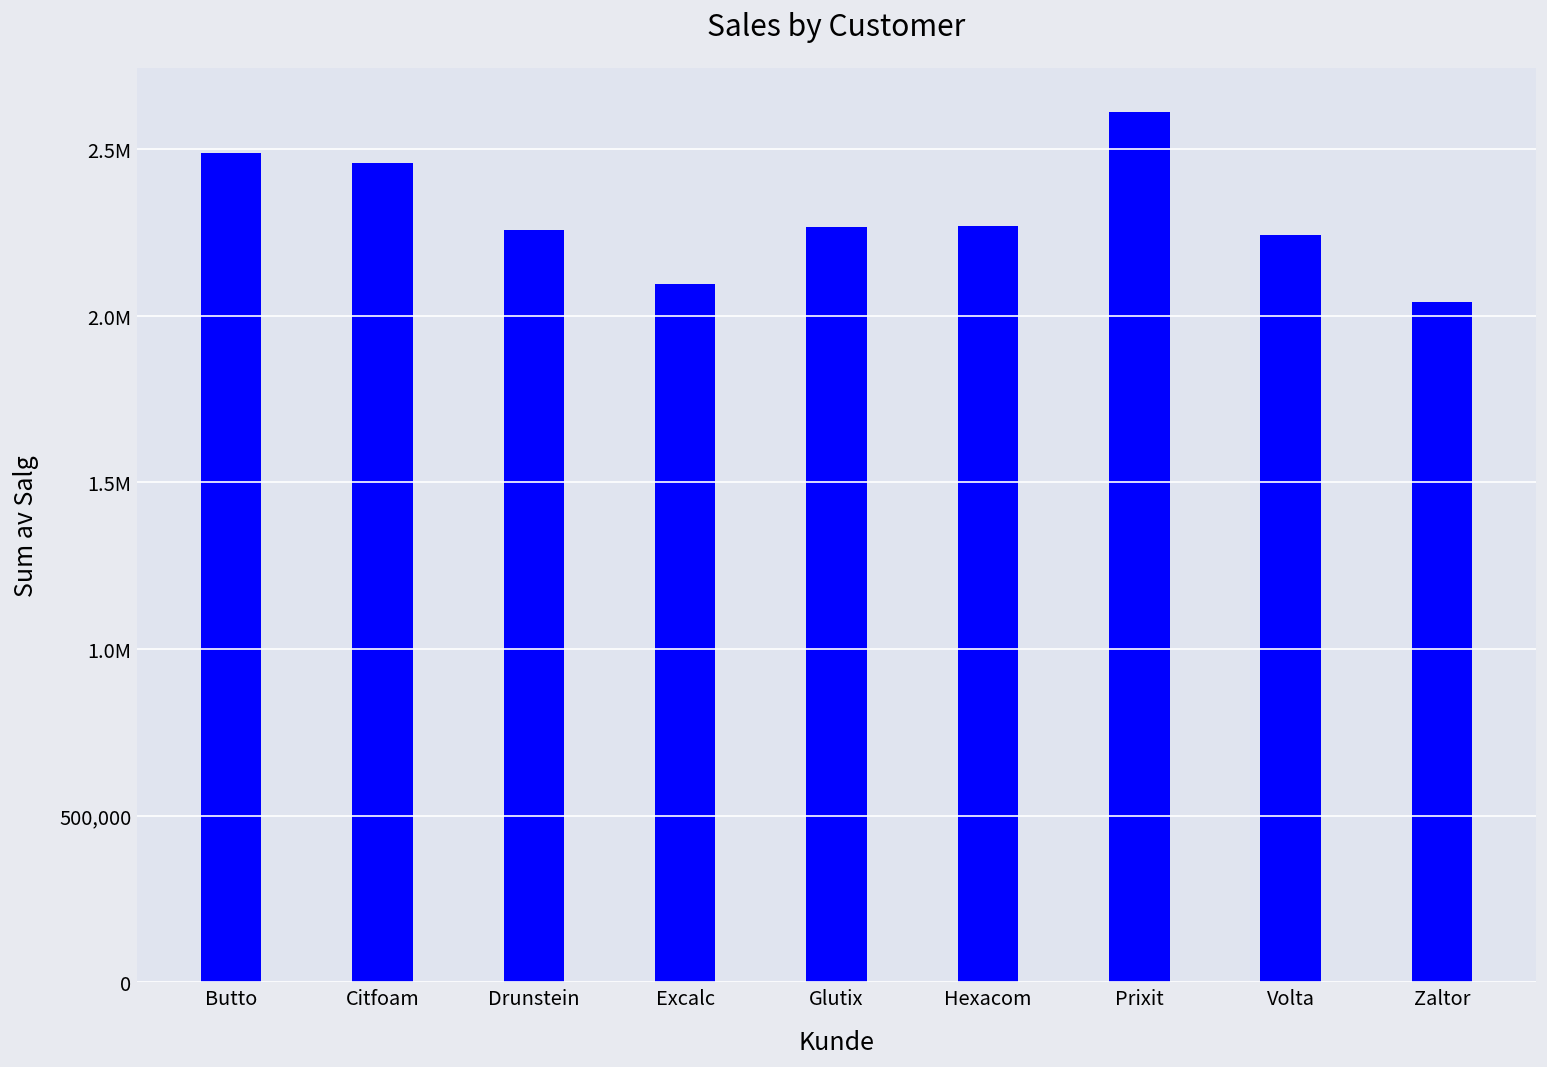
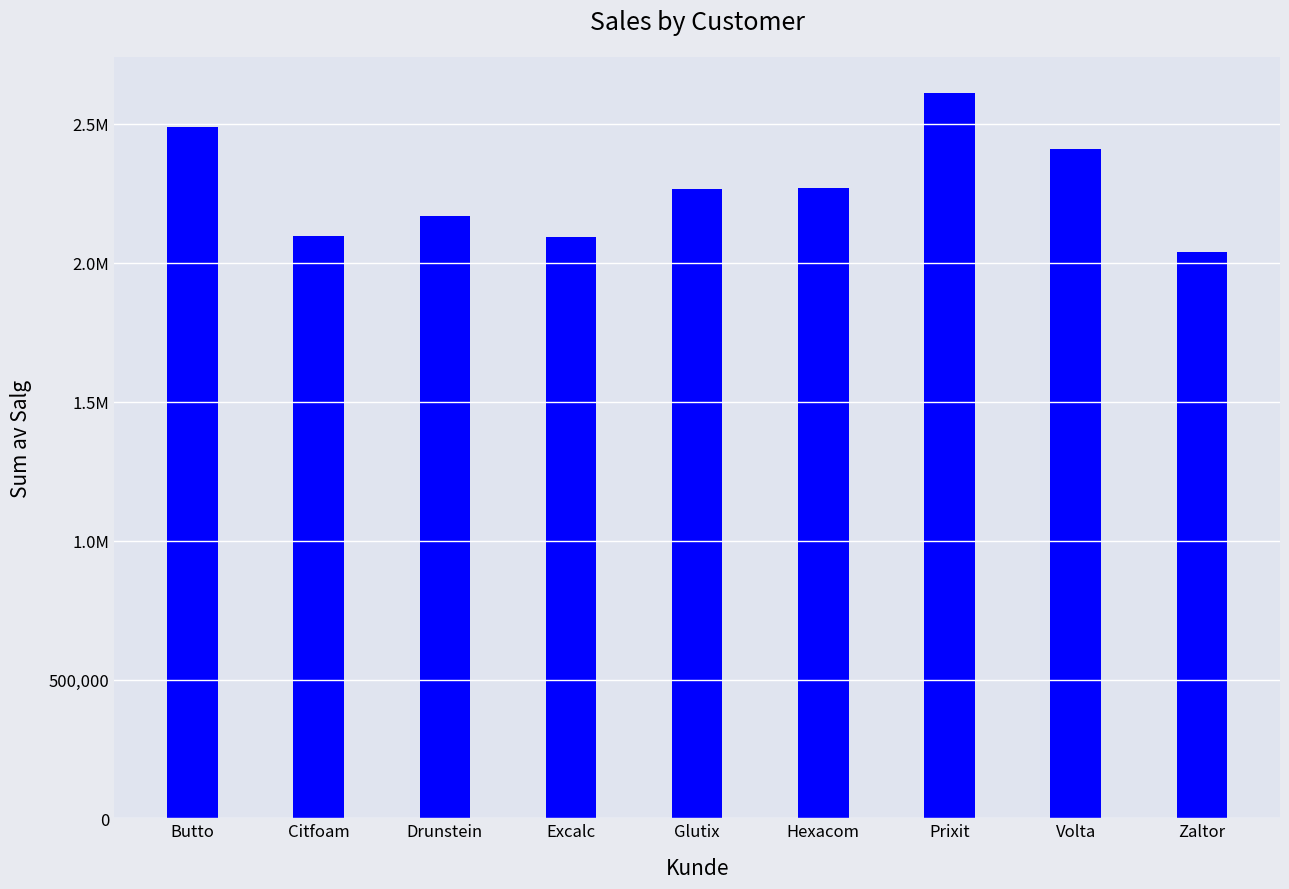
Citfoam: 2,460,000 -> 2,100,000
Drunstein: 2,260,000 -> 2,170,000
Volta: 2,240,000 -> 2,410,000
